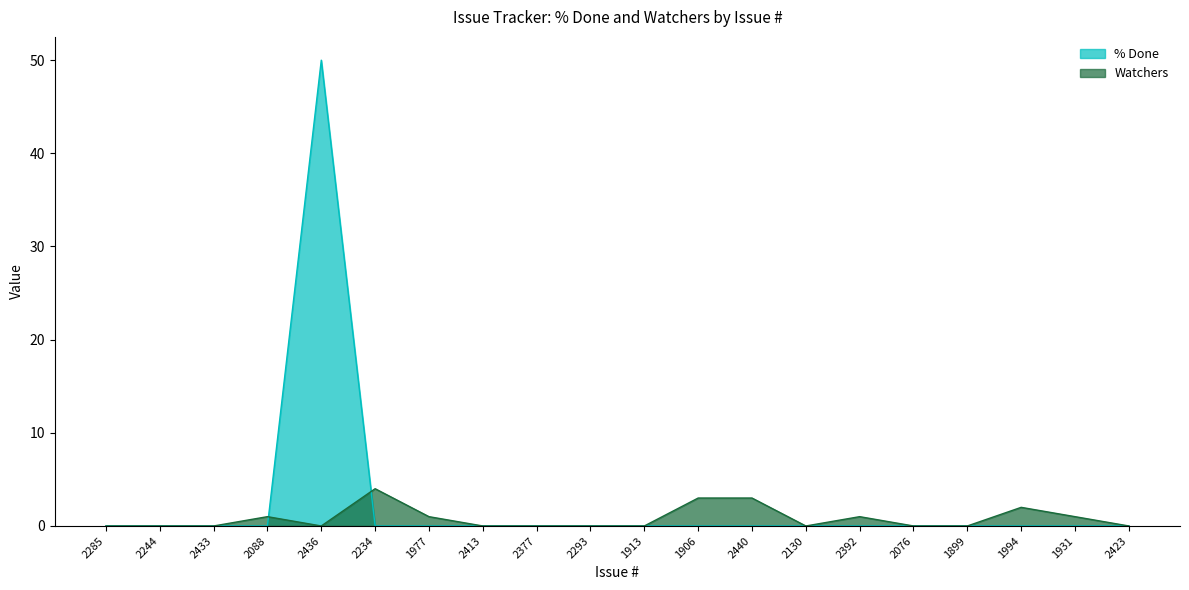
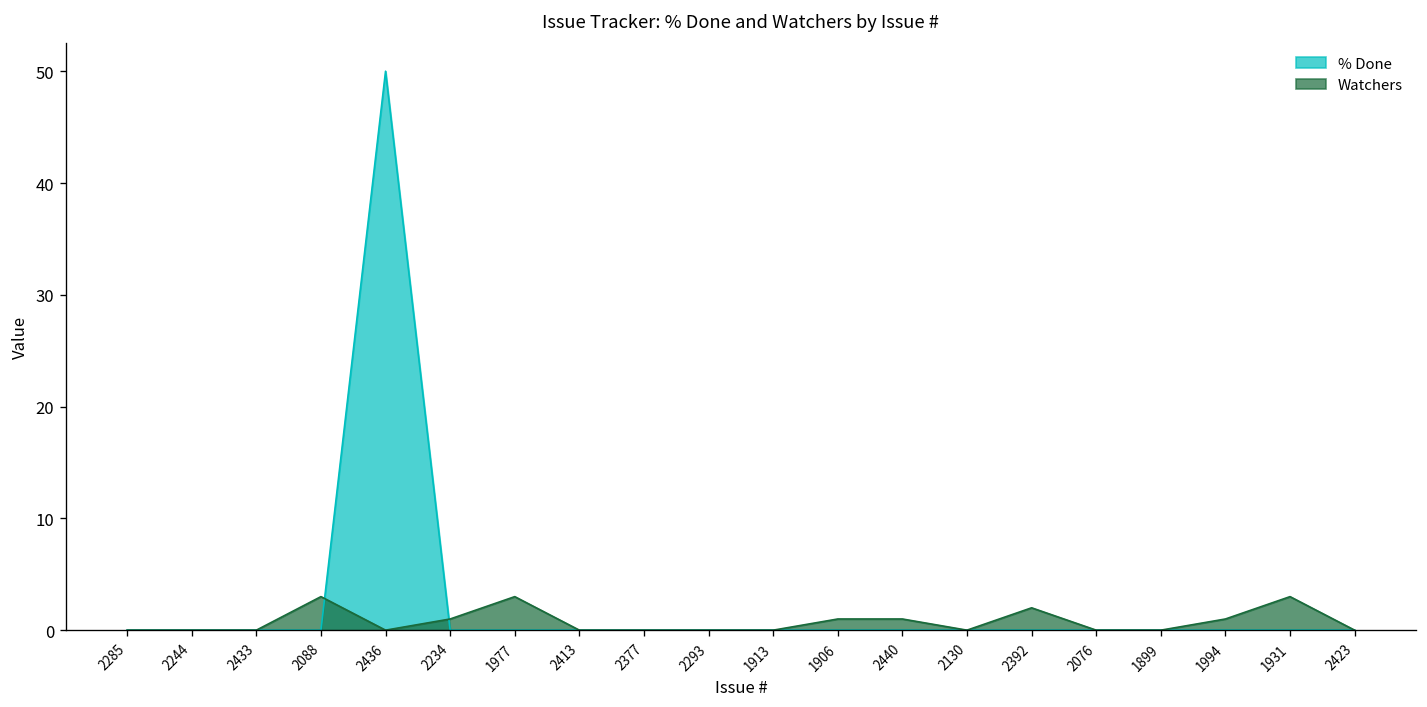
Watchers, 2088: 1 -> 3
Watchers, 2234: 4 -> 1
Watchers, 1977: 1 -> 3
Watchers, 1906: 3 -> 1
Watchers, 2440: 3 -> 1
Watchers, 2392: 1 -> 2
Watchers, 1994: 2 -> 1
Watchers, 1931: 1 -> 3
